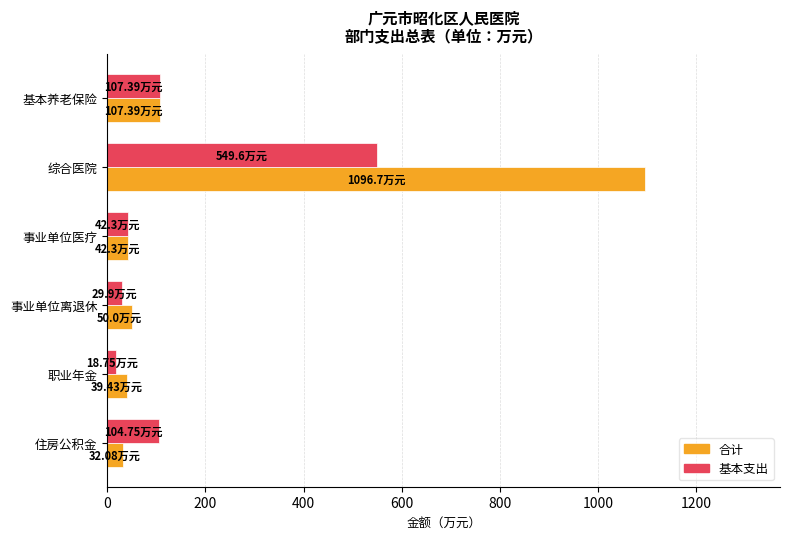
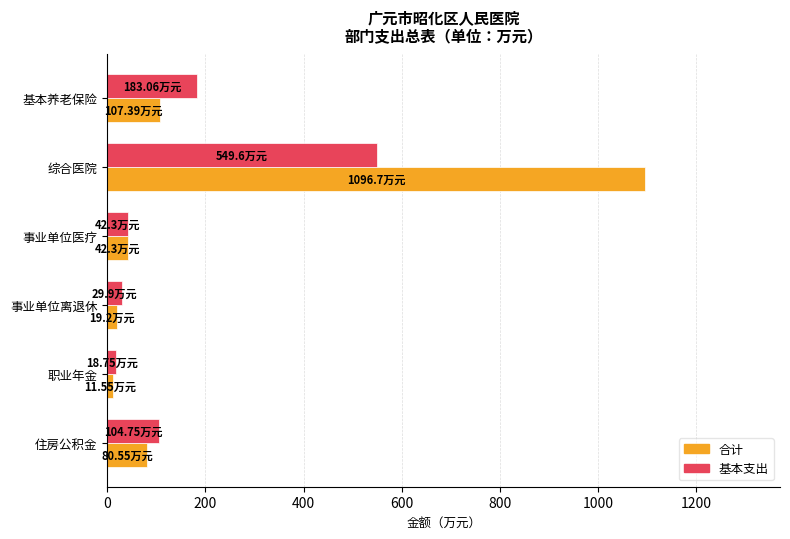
基本支出, 基本养老保险: 107.39 -> 183.06
合计, 事业单位离退休: 50.0 -> 19.2
合计, 职业年金: 39.43 -> 11.55
合计, 住房公积金: 32.08 -> 80.55
